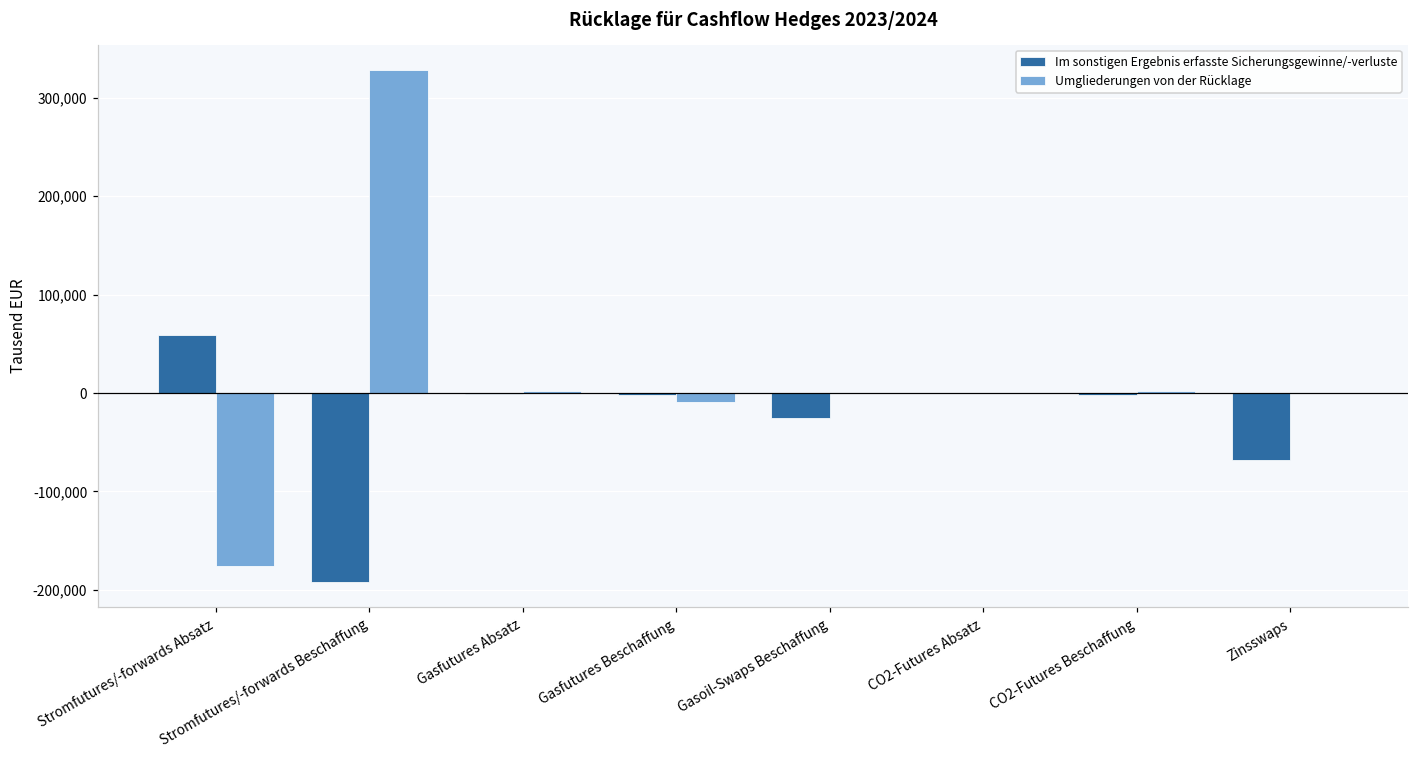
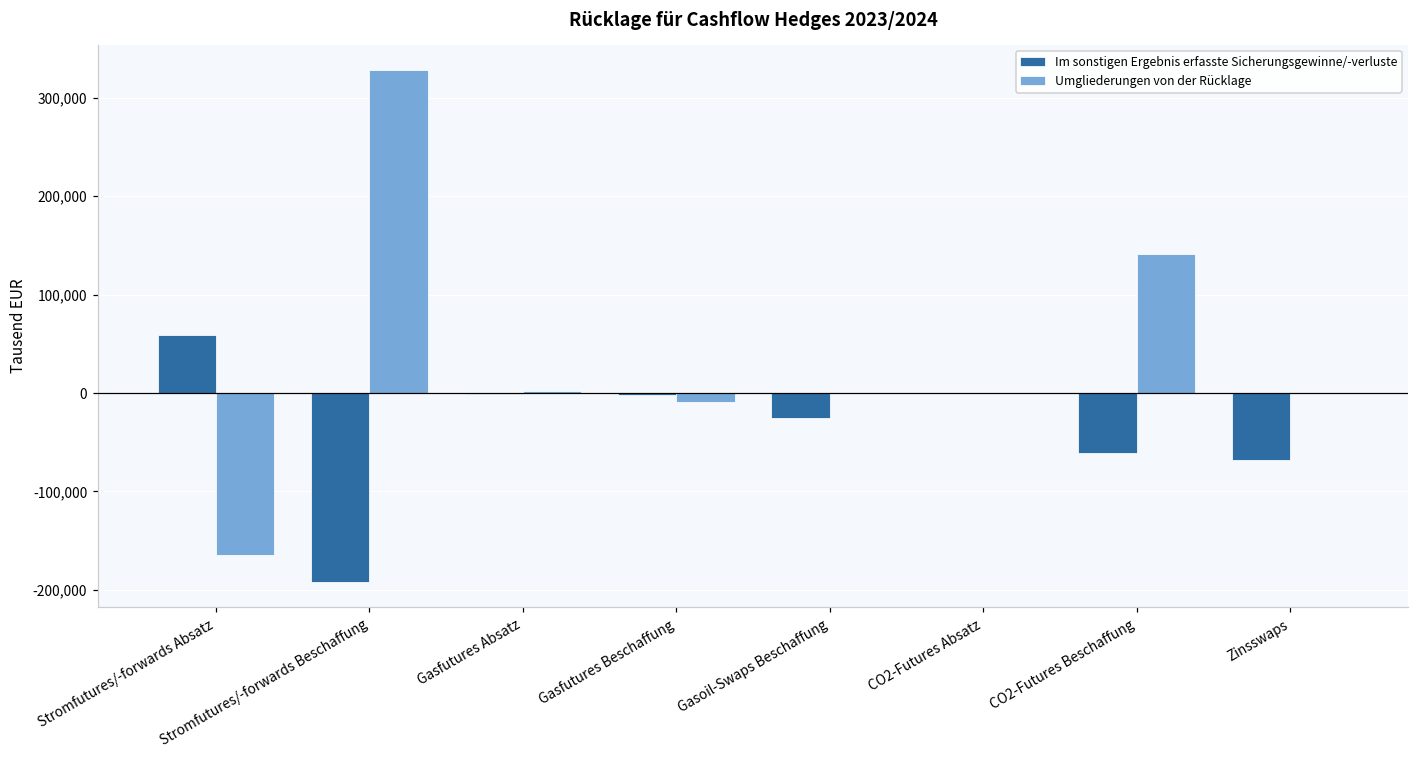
Umgliederungen von der Rücklage, Stromfutures/-forwards Absatz: -180,000 -> -160,000
Im sonstigen Ergebnis erfasste Sicherungsgewinne/-verluste, CO2-Futures Beschaffung: 0 -> -60,000
Umgliederungen von der Rücklage, CO2-Futures Beschaffung: 0 -> 140,000
